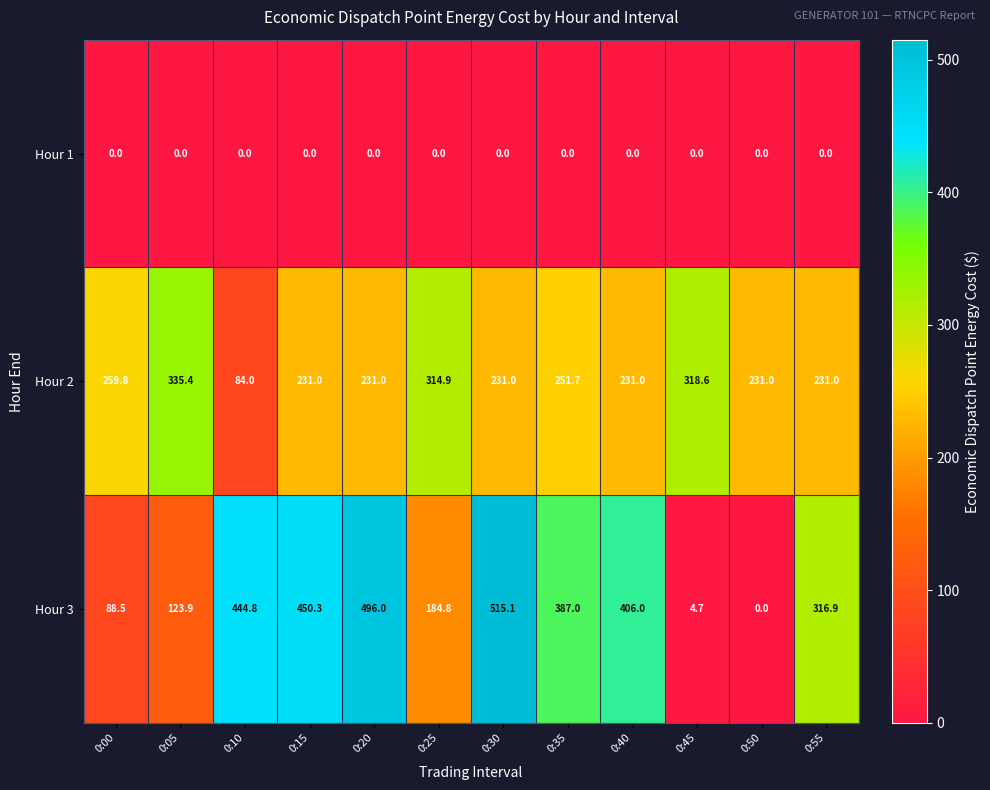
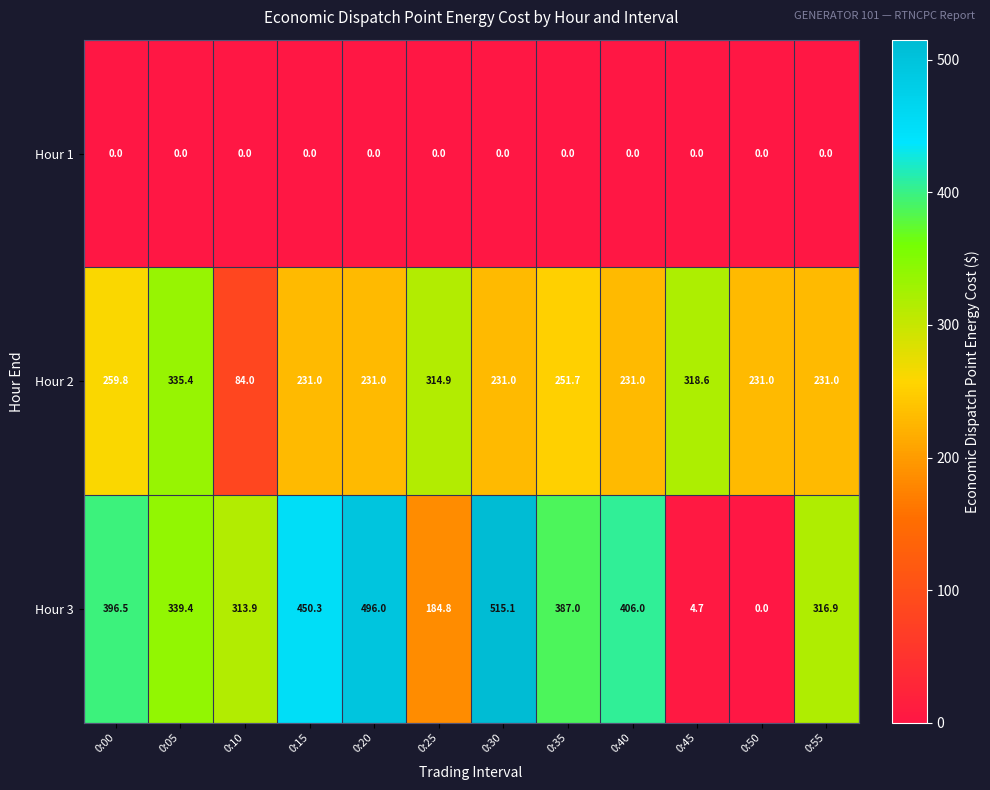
Hour 3, 0:00: 88.5 -> 396.5
Hour 3, 0:05: 123.9 -> 339.4
Hour 3, 0:10: 444.8 -> 313.9
